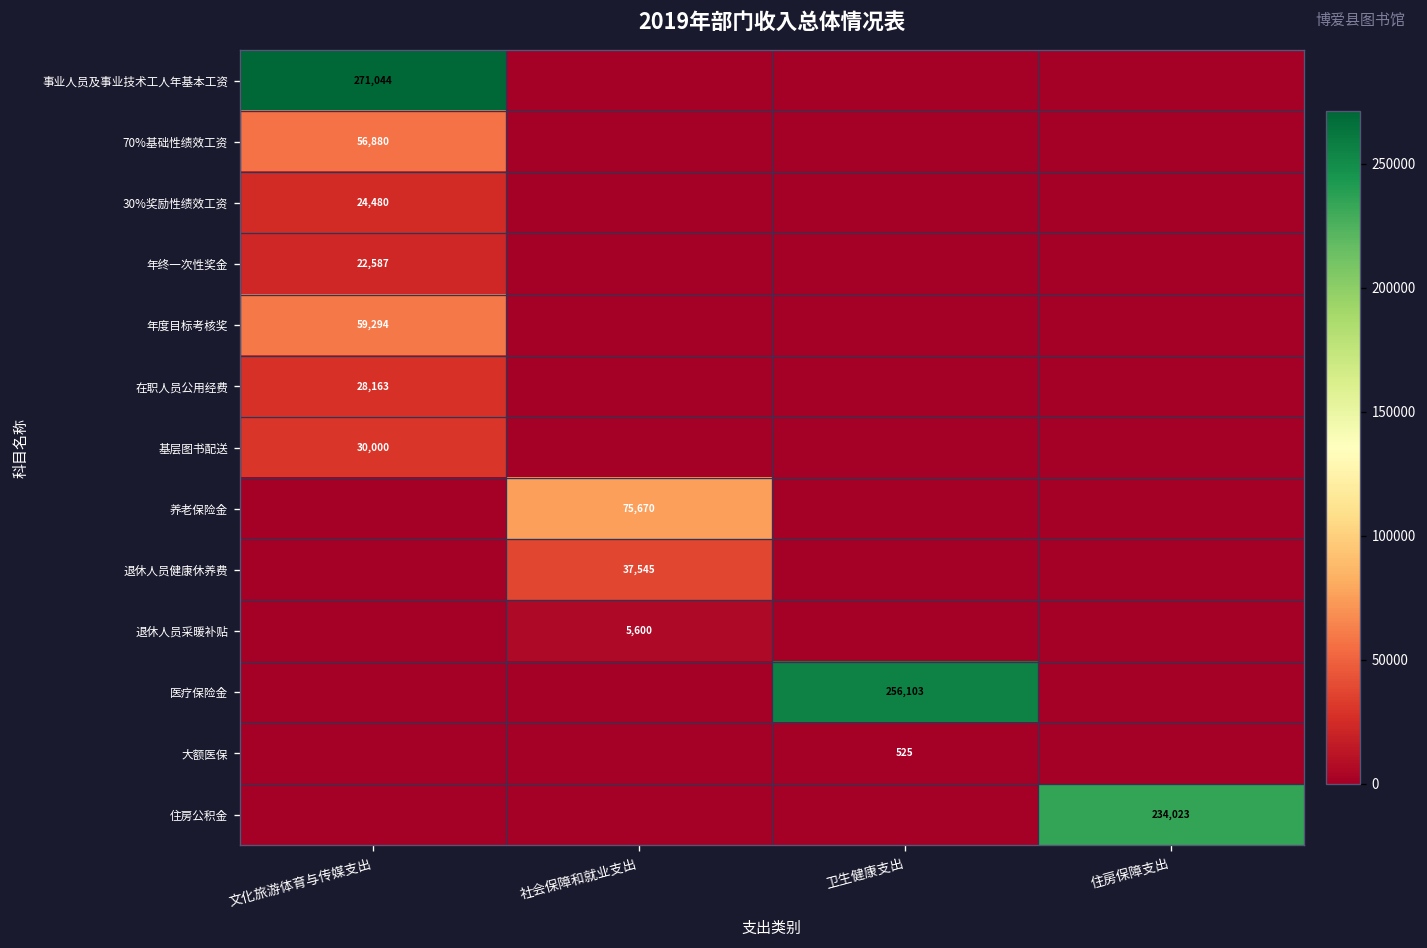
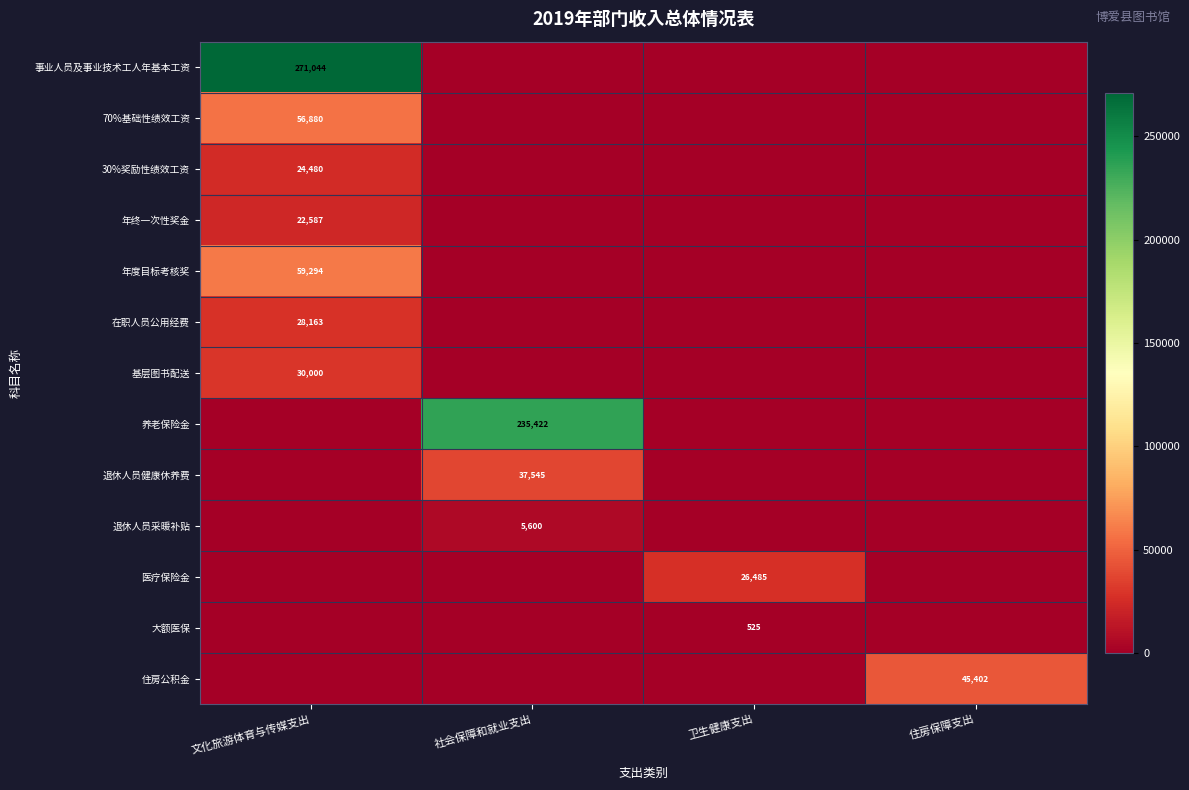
养老保险金, 社会保障和就业支出: 75,670 -> 235,422
医疗保险金, 卫生健康支出: 256,103 -> 26,485
住房公积金, 住房保障支出: 234,023 -> 45,402
